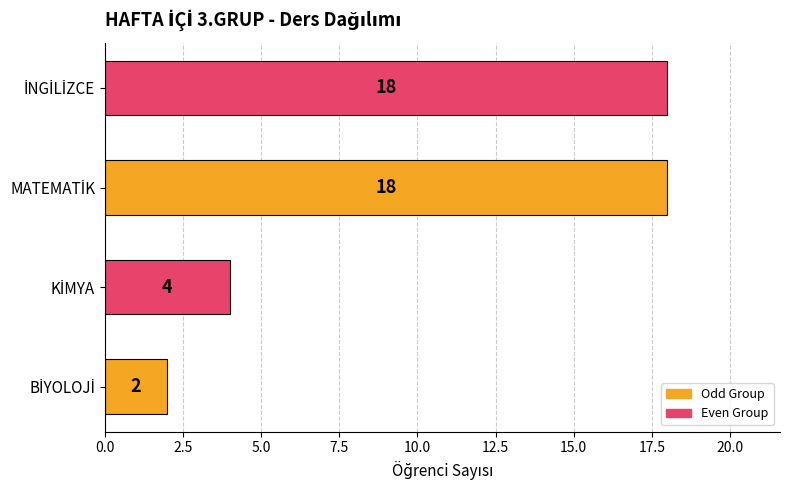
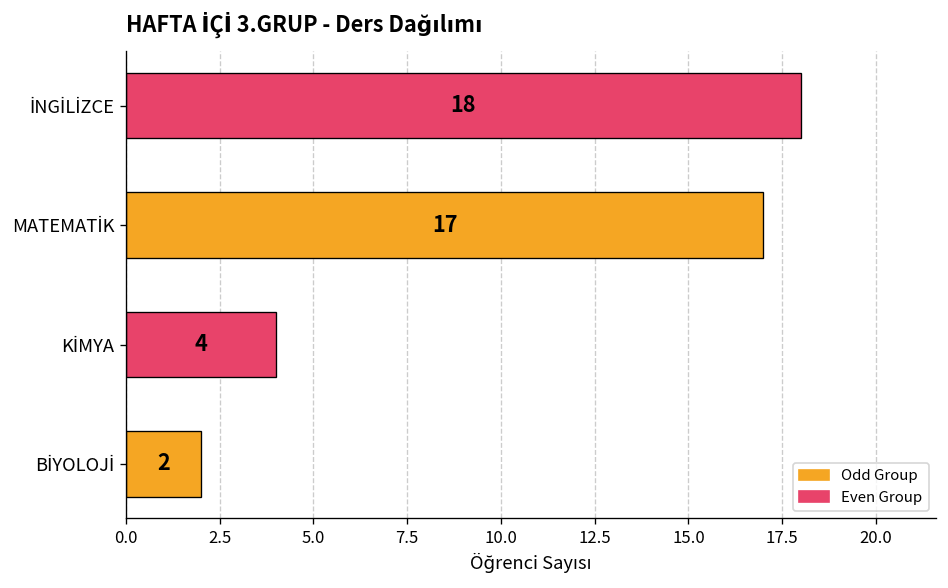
MATEMATİK: 18 -> 17
